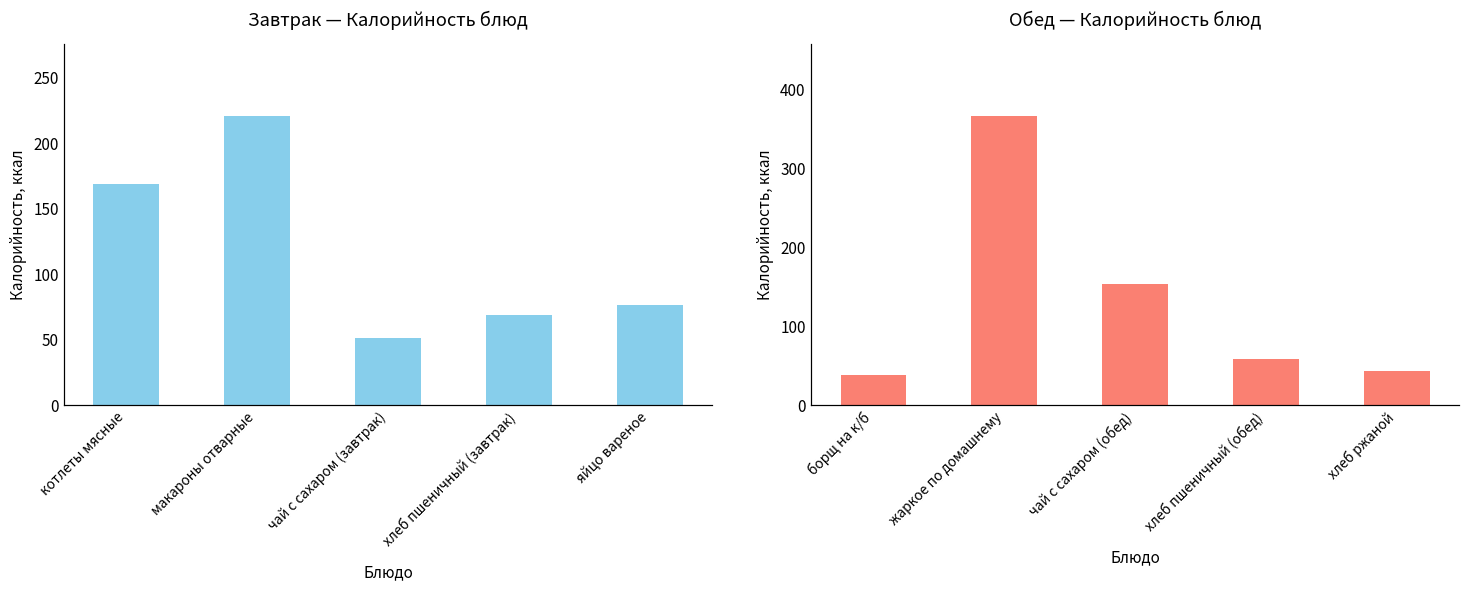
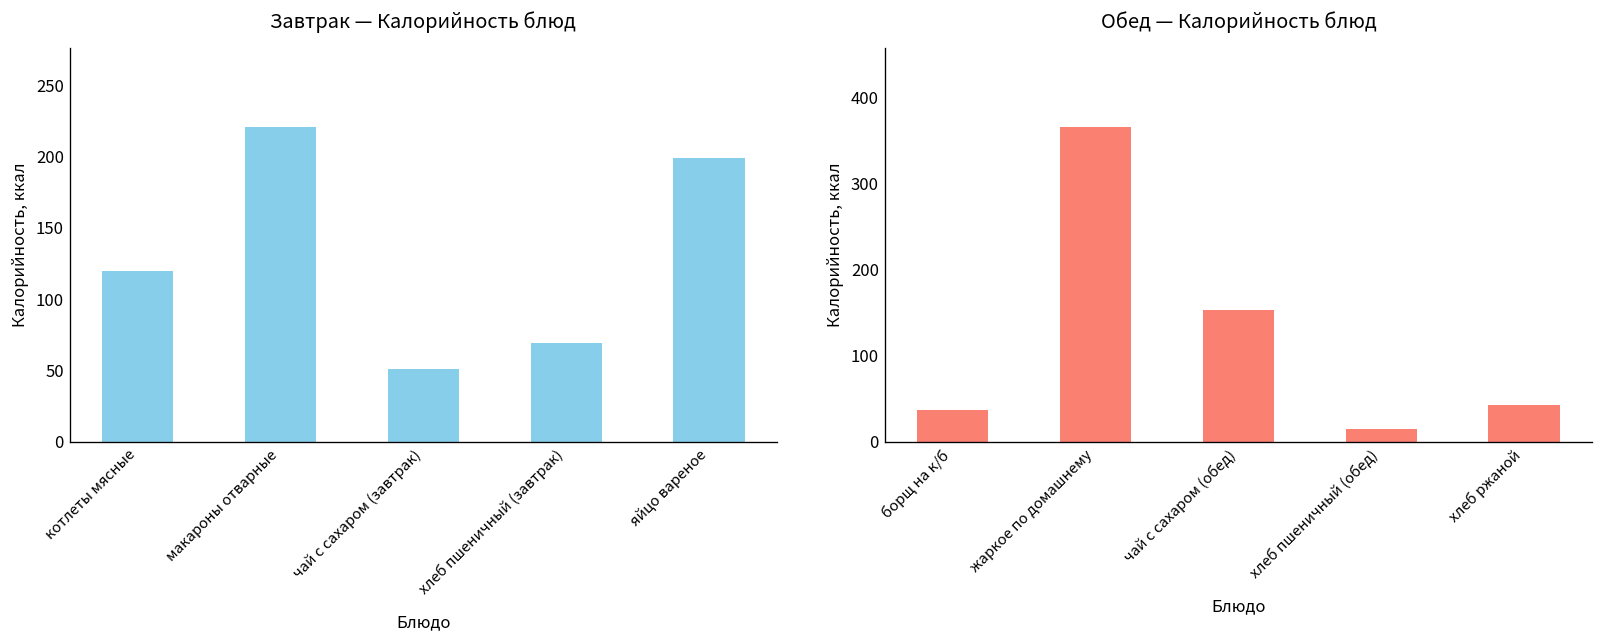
Завтрак — Калорийность блюд, котлеты мясные: 169 -> 120
Завтрак — Калорийность блюд, яйцо вареное: 76 -> 199
Обед — Калорийность блюд, хлеб пшеничный (обед): 60 -> 10
